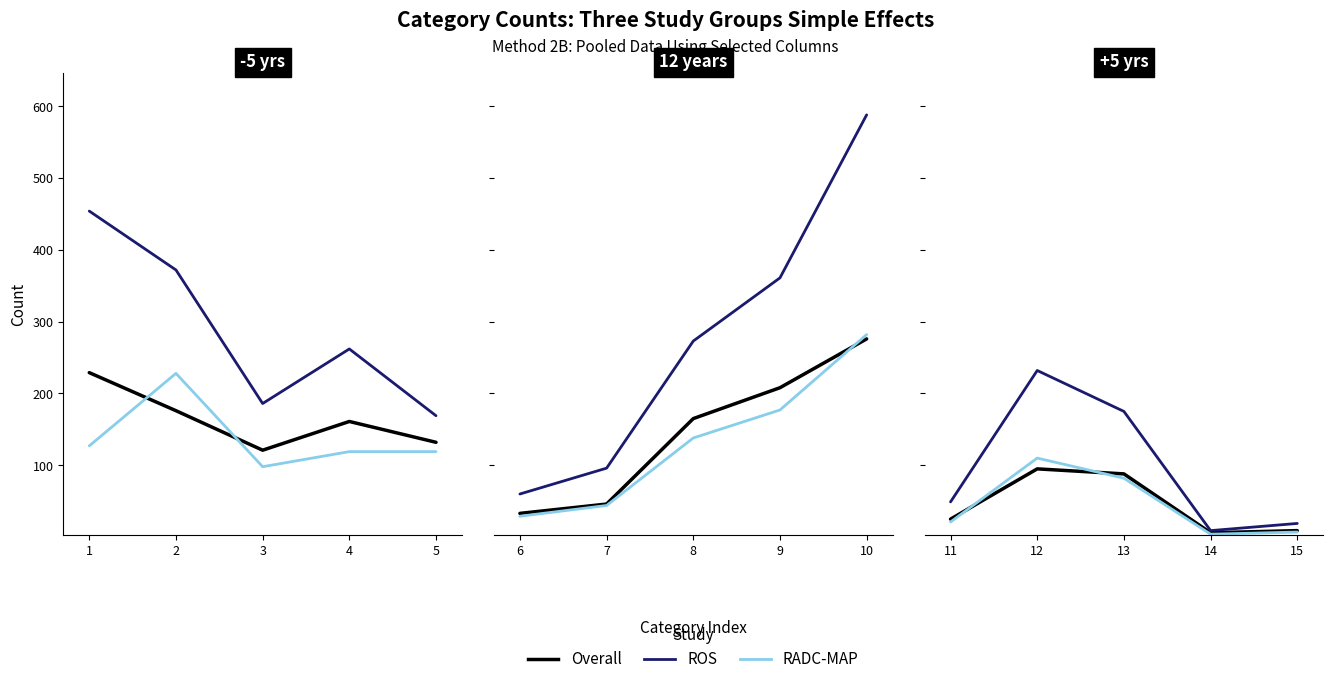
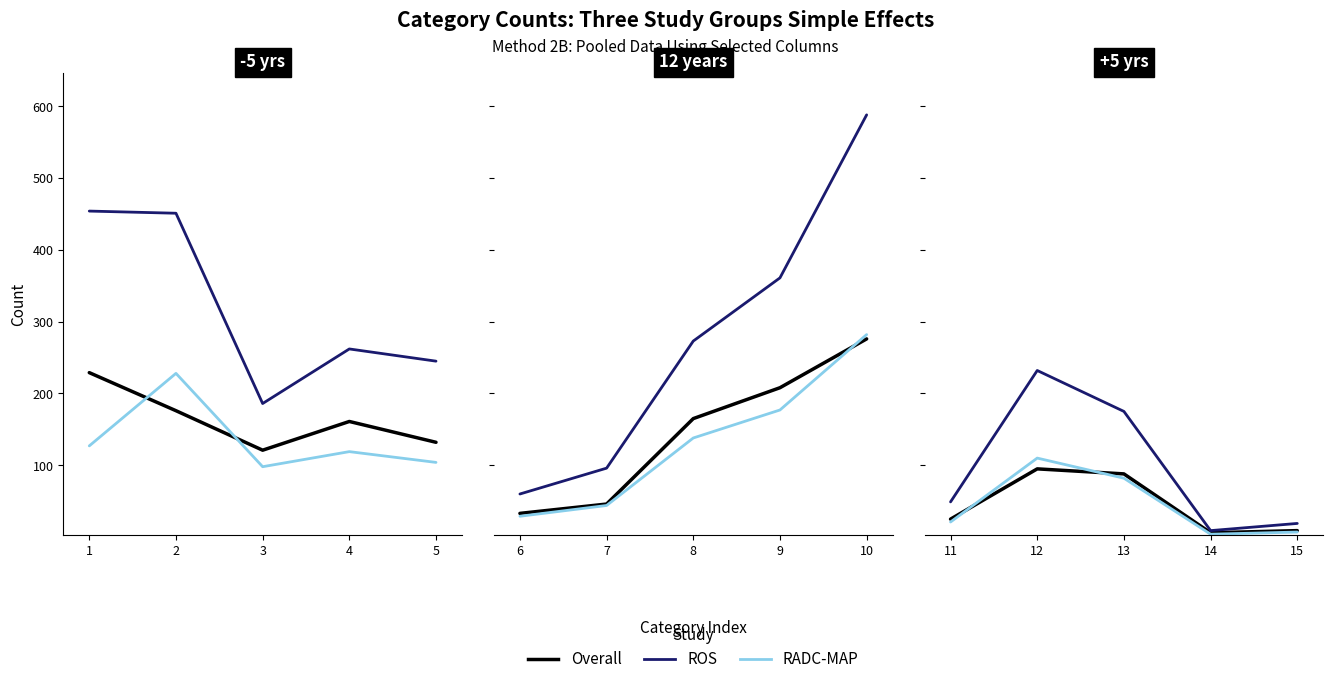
-5 yrs, ROS, 2: 370 -> 450
-5 yrs, ROS, 5: 170 -> 250
-5 yrs, RADC-MAP, 5: 120 -> 100
